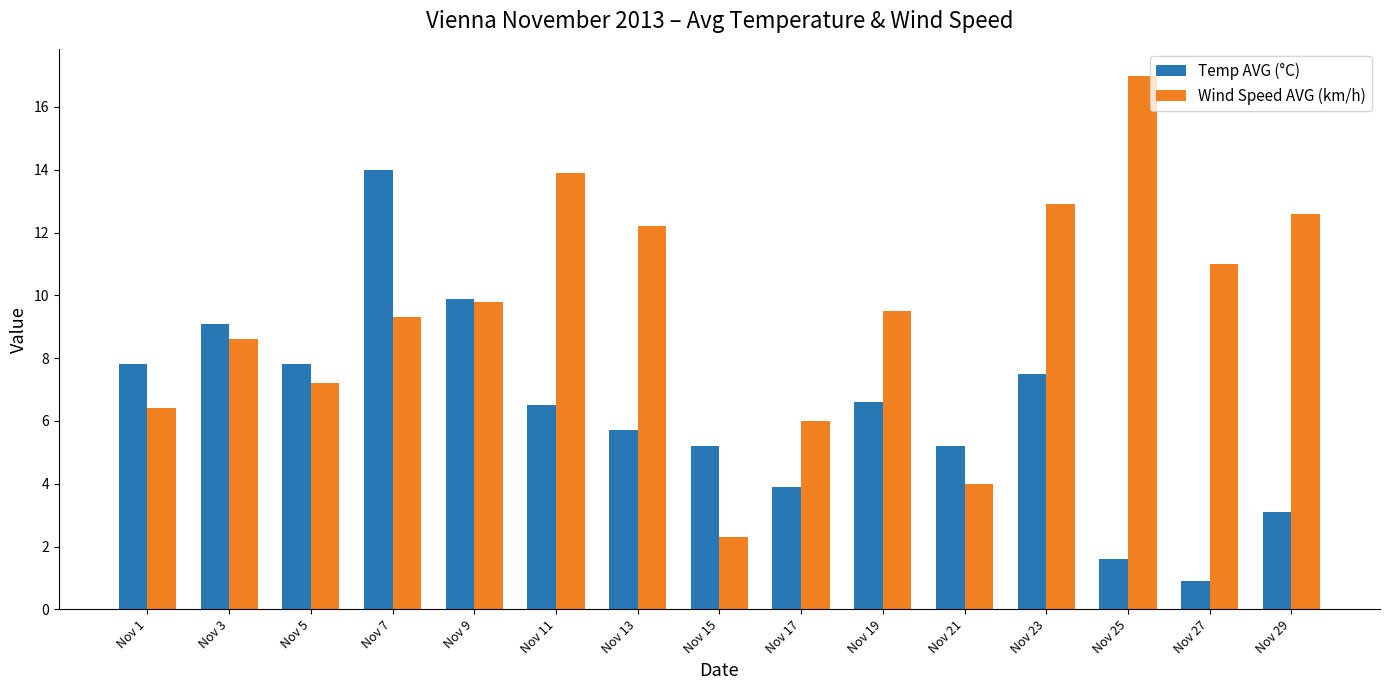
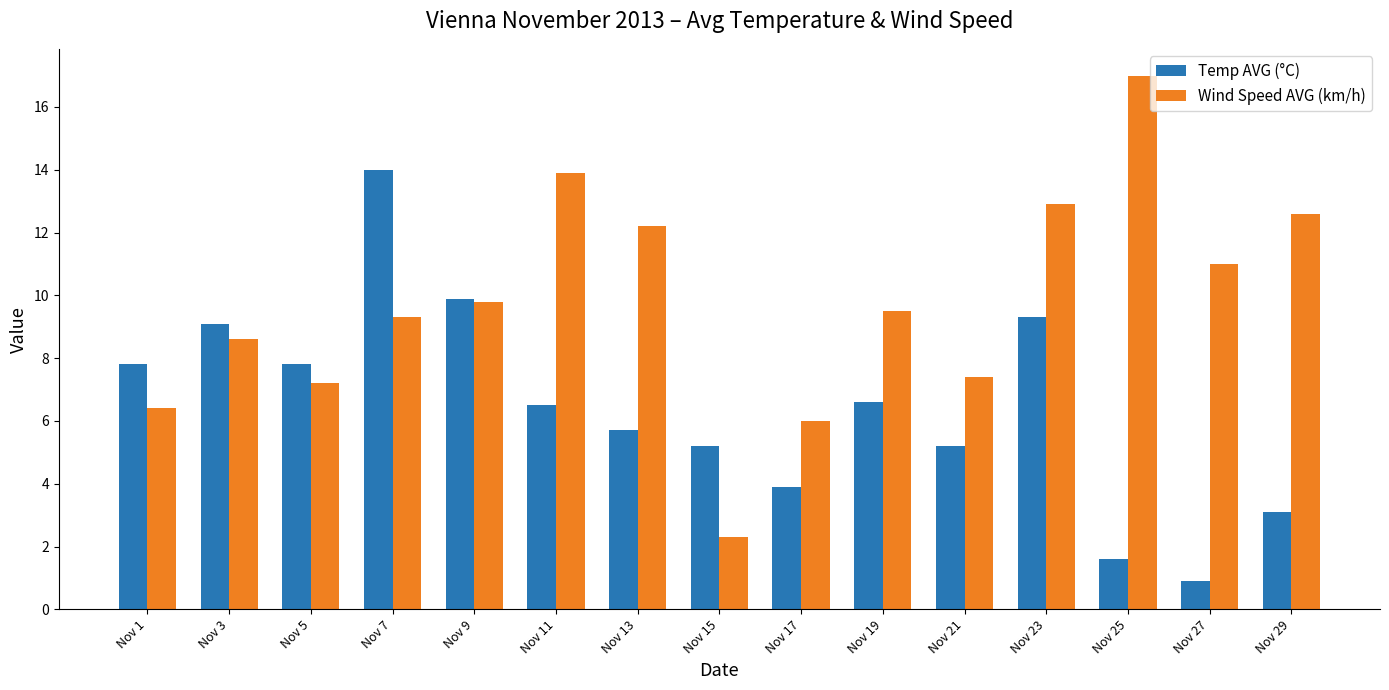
Wind Speed AVG (km/h), Nov 21: 4.0 -> 7.4
Temp AVG (°C), Nov 23: 7.5 -> 9.3
